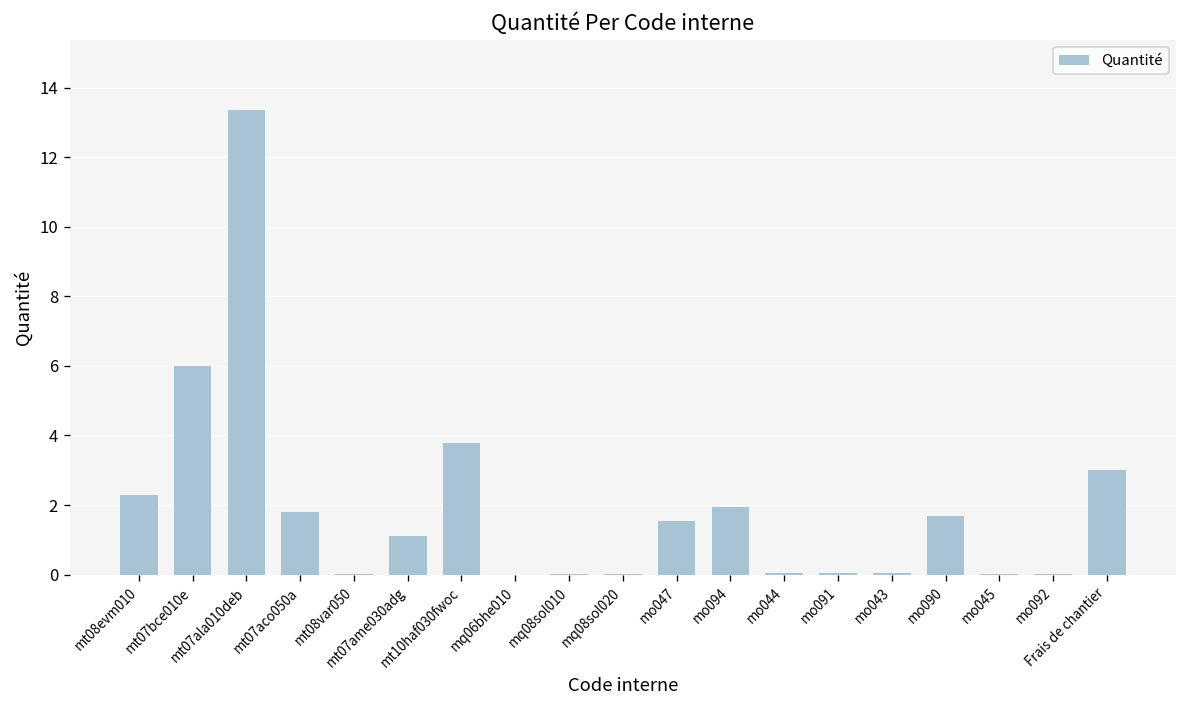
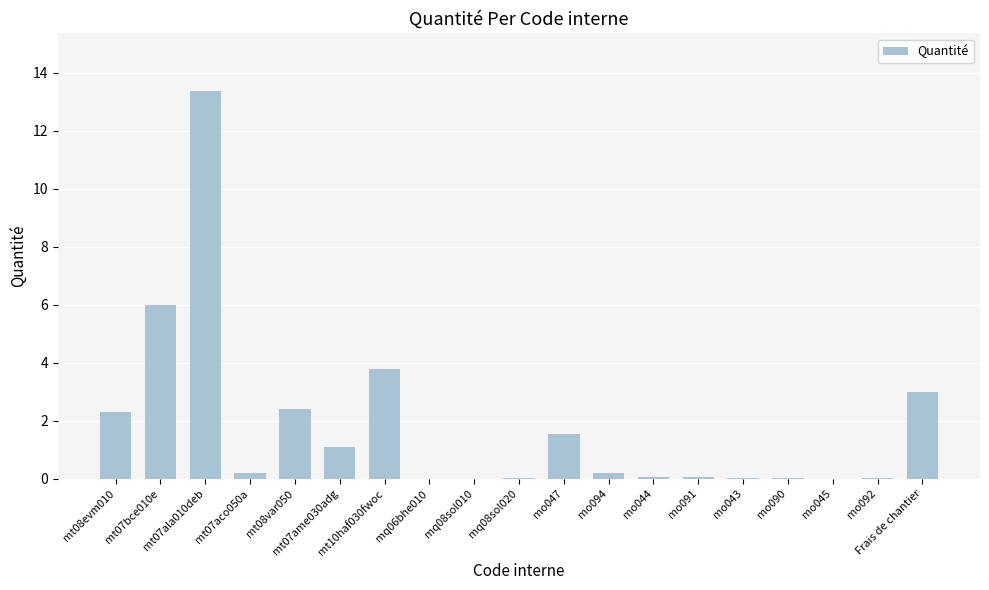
mt07aco050a: 1.8 -> 0.2
mt08var050: 0.0 -> 2.4
mo094: 1.9 -> 0.2
mo090: 1.7 -> 0.0
